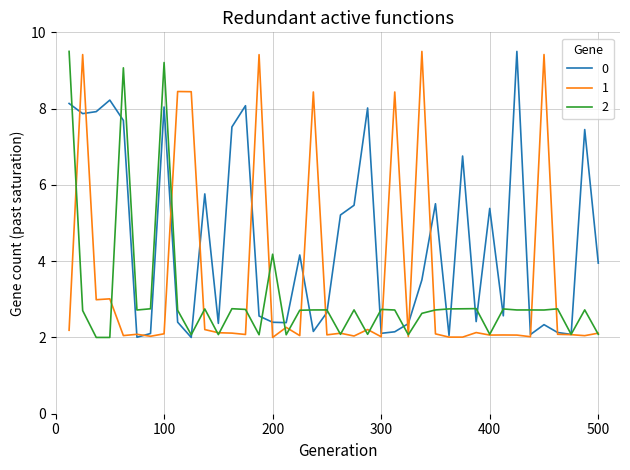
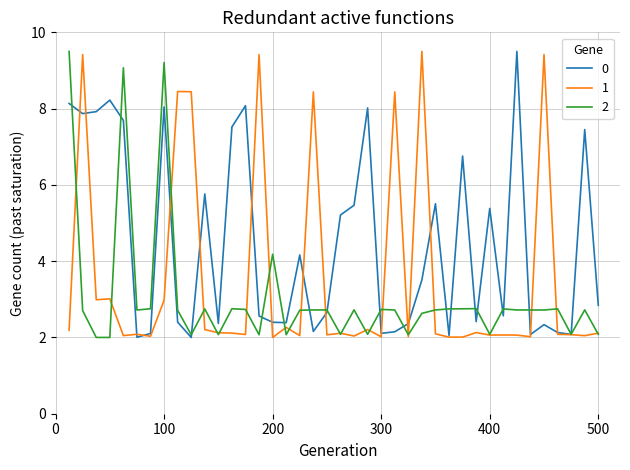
1, 100: 2.1 -> 3.0
0, 500: 3.9 -> 2.8
